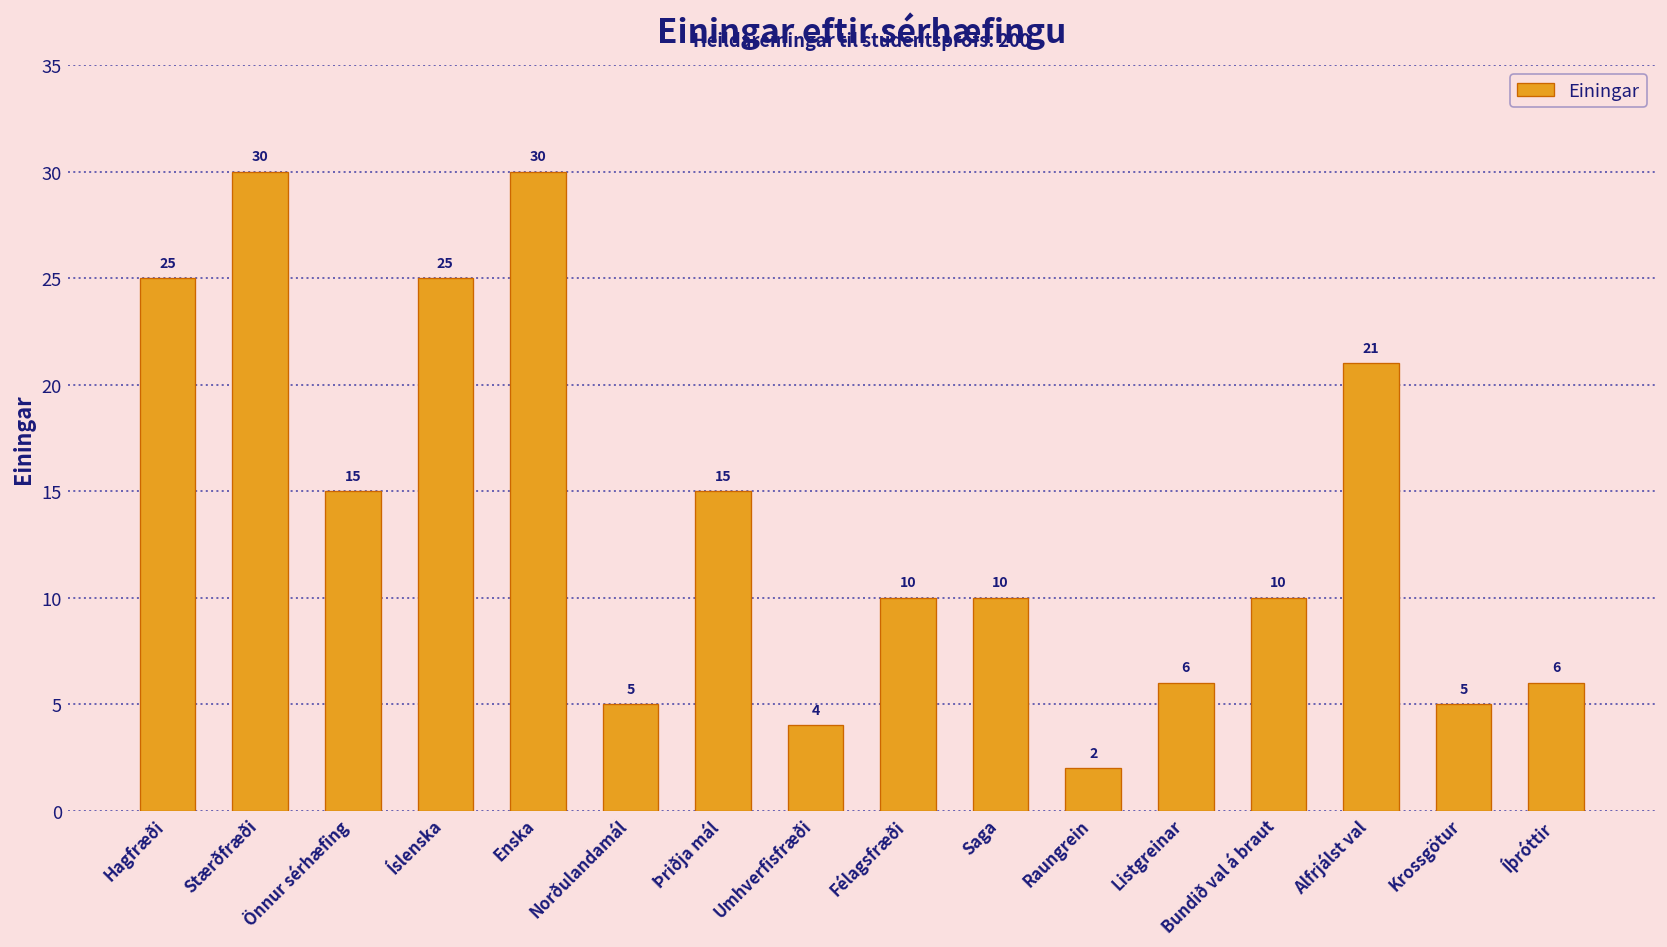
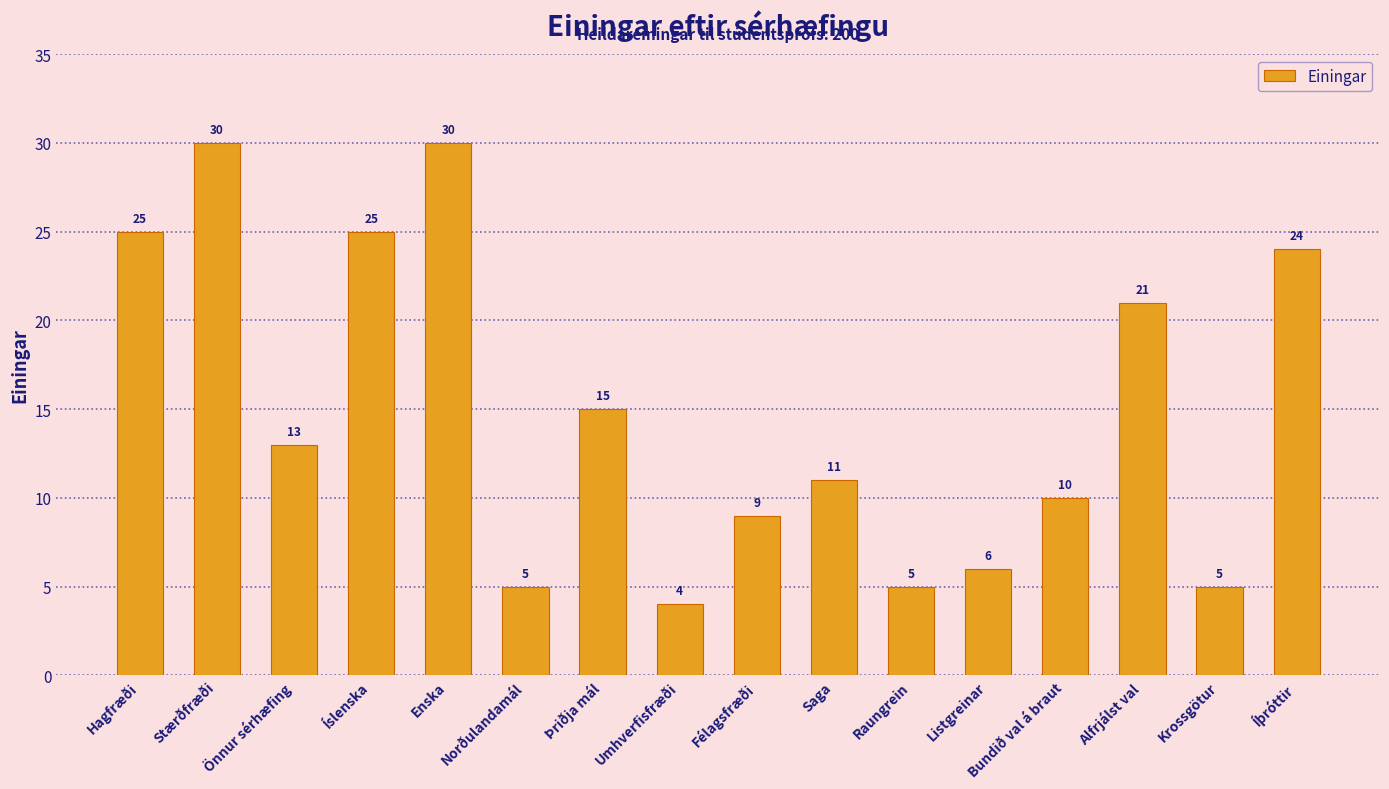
Önnur sérhæfing: 15 -> 13
Félagsfræði: 10 -> 9
Saga: 10 -> 11
Raungrein: 2 -> 5
Íþróttir: 6 -> 24
